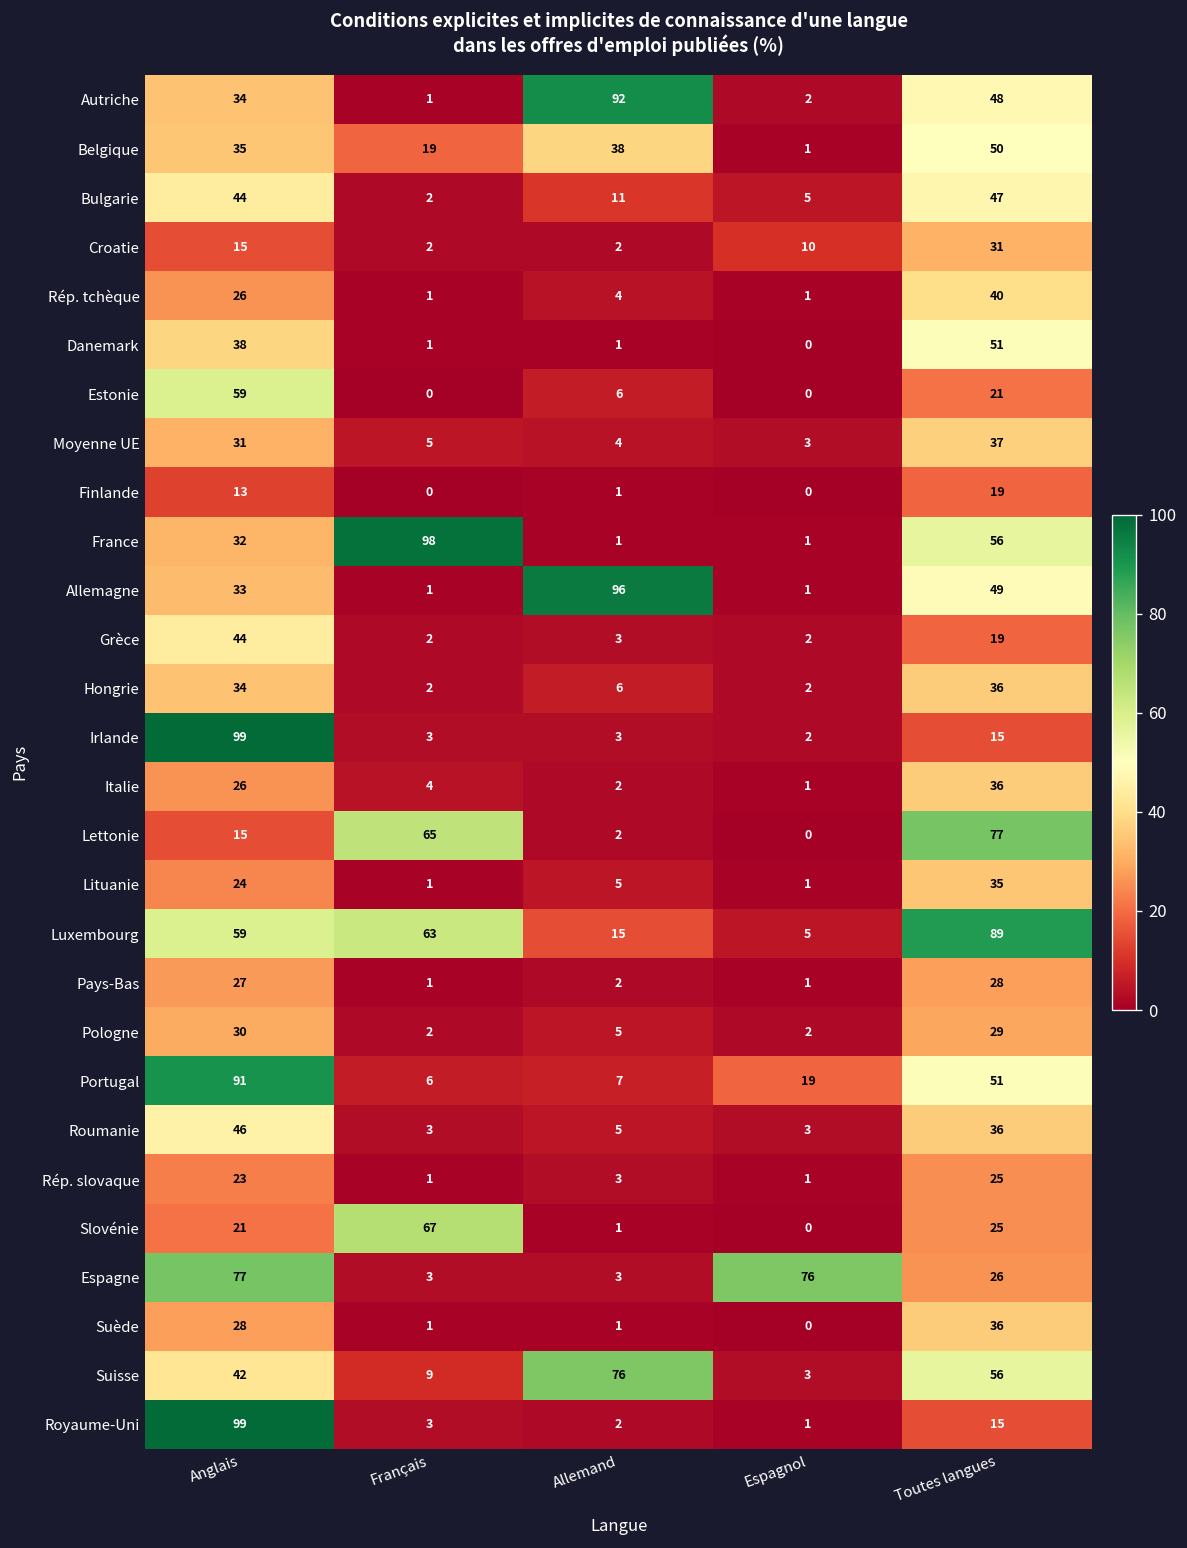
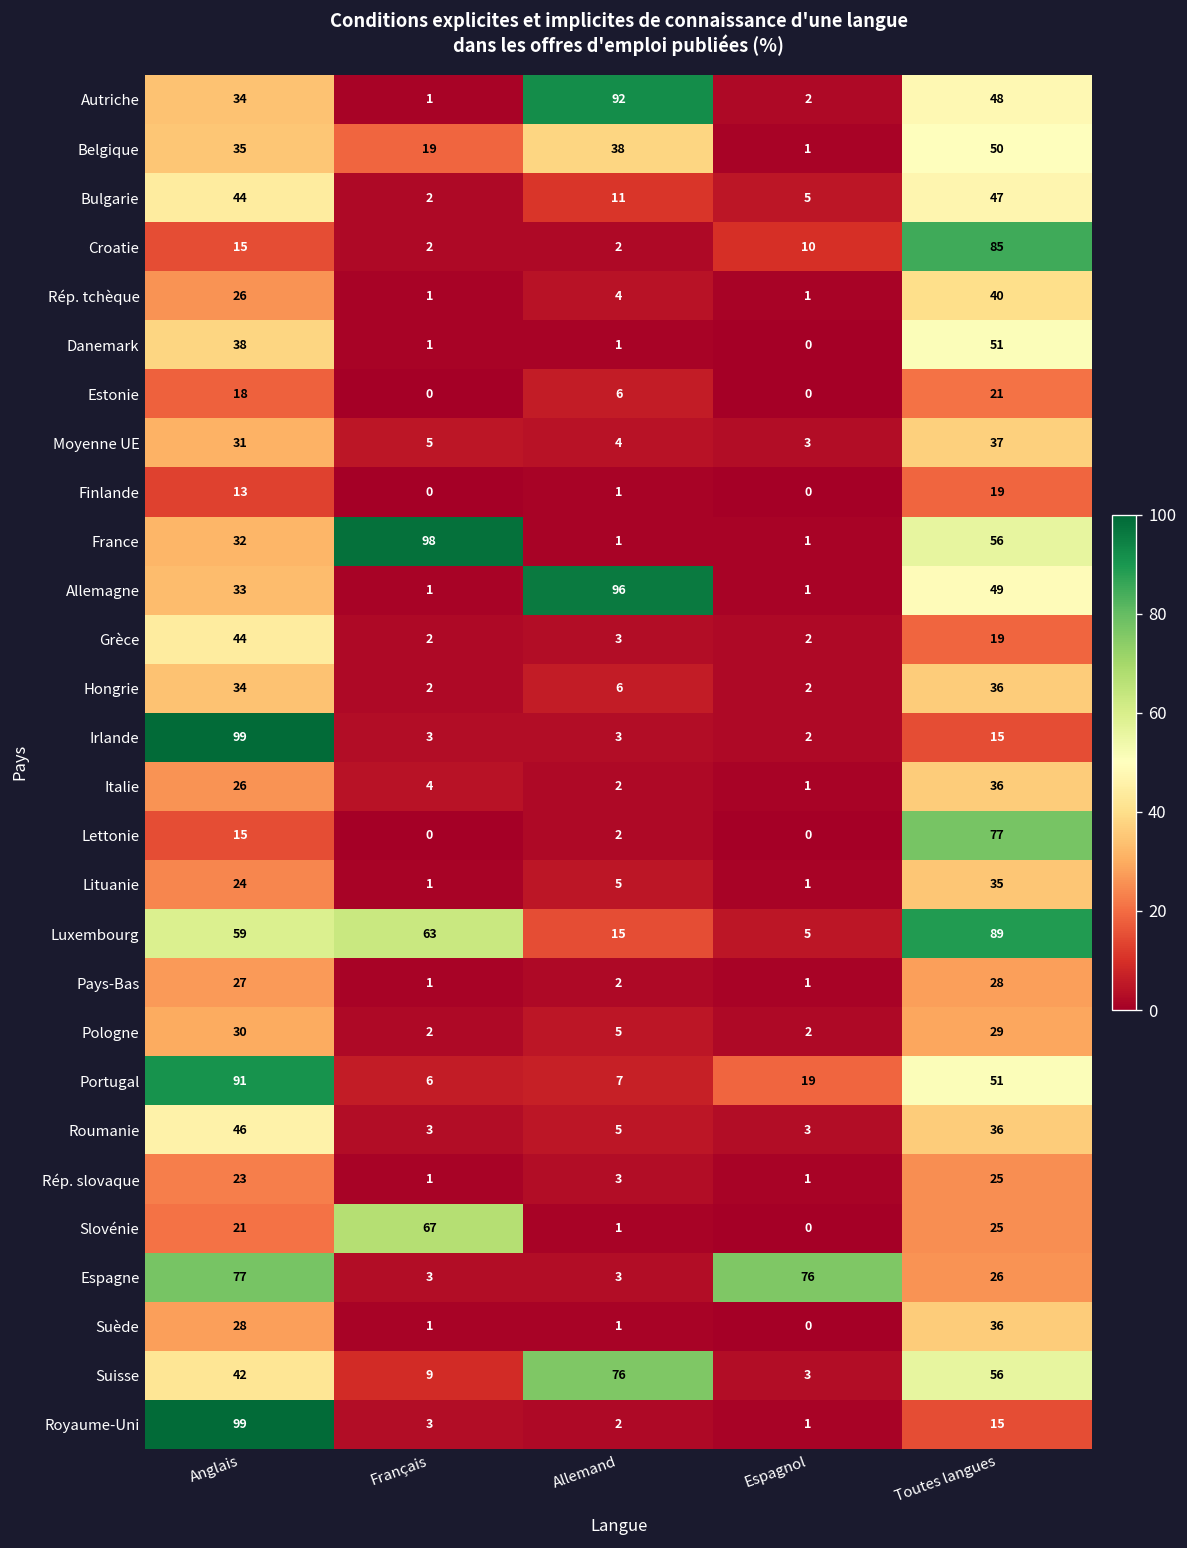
Croatie, Toutes langues: 31 -> 85
Estonie, Anglais: 59 -> 18
Lettonie, Français: 65 -> 0
